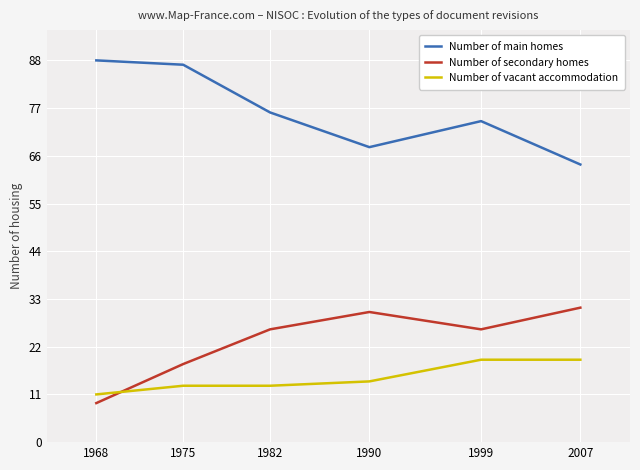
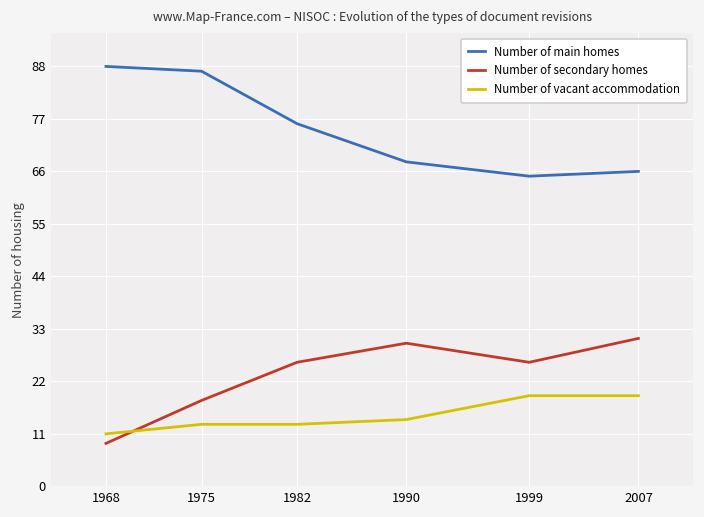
Number of main homes, 1999: 74 -> 65
Number of main homes, 2007: 64 -> 66
